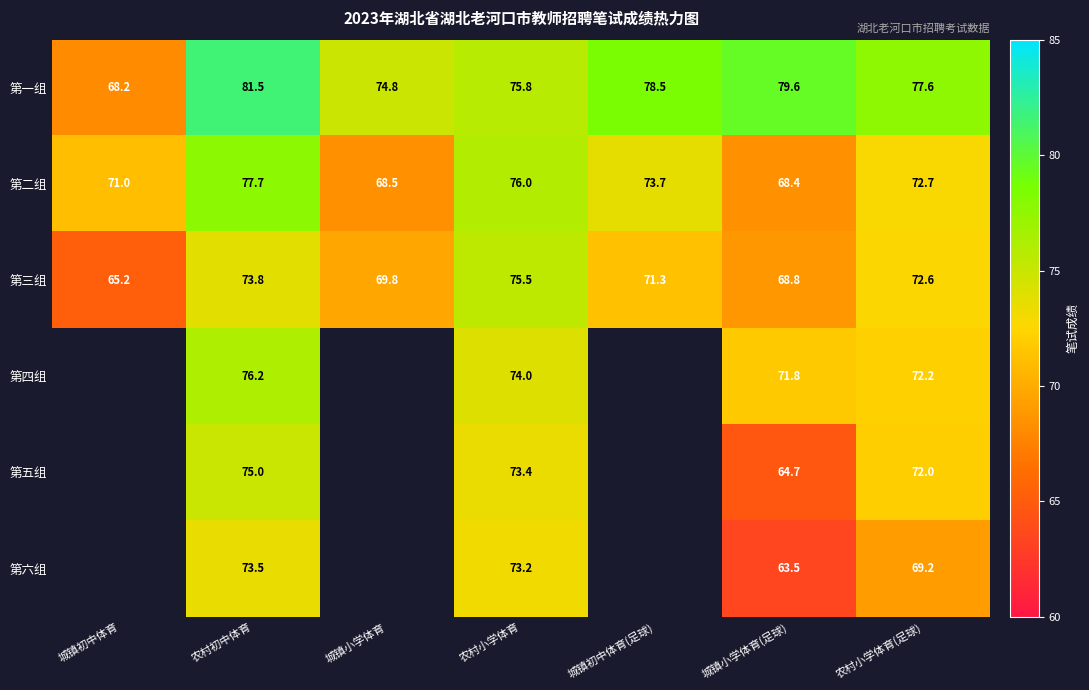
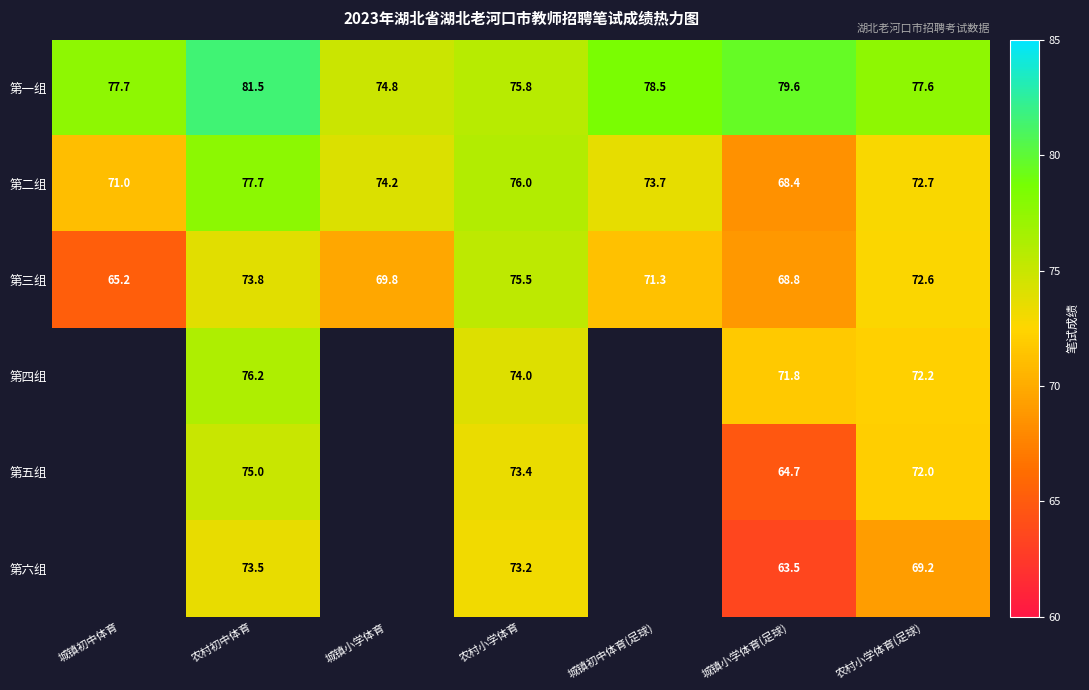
第一组, 城镇初中体育: 68.2 -> 77.7
第二组, 城镇小学体育: 68.5 -> 74.2
